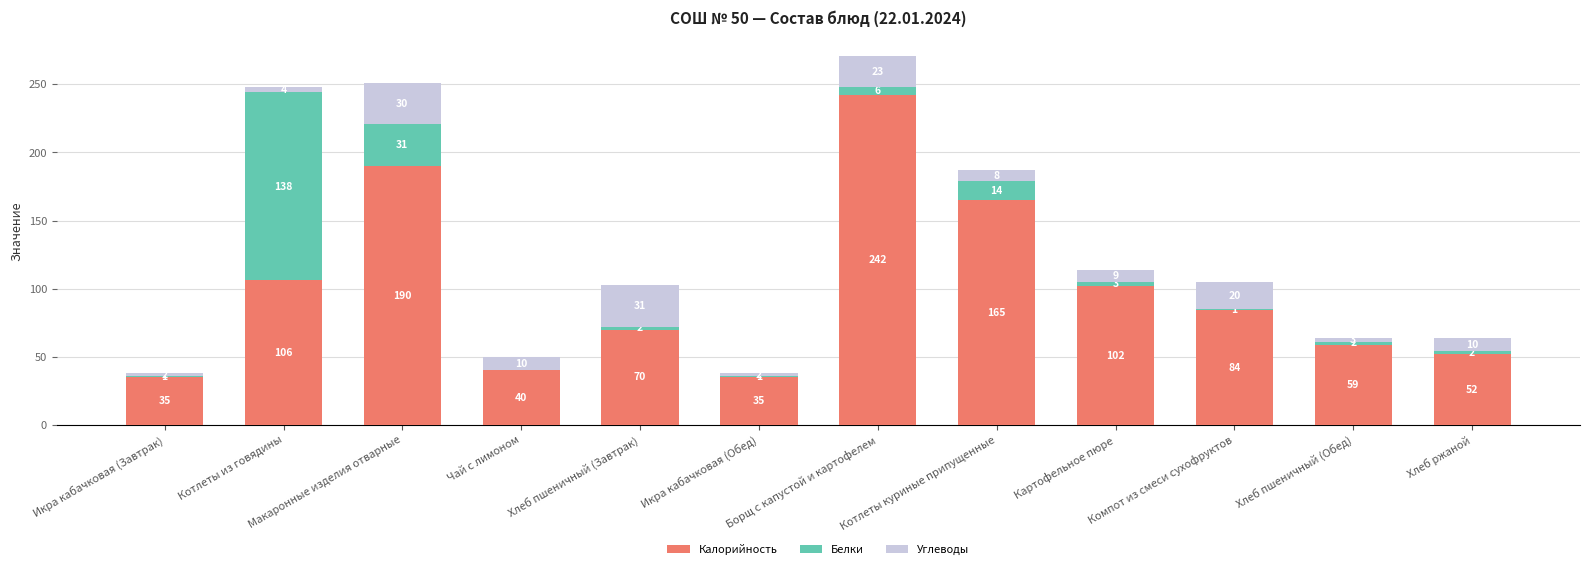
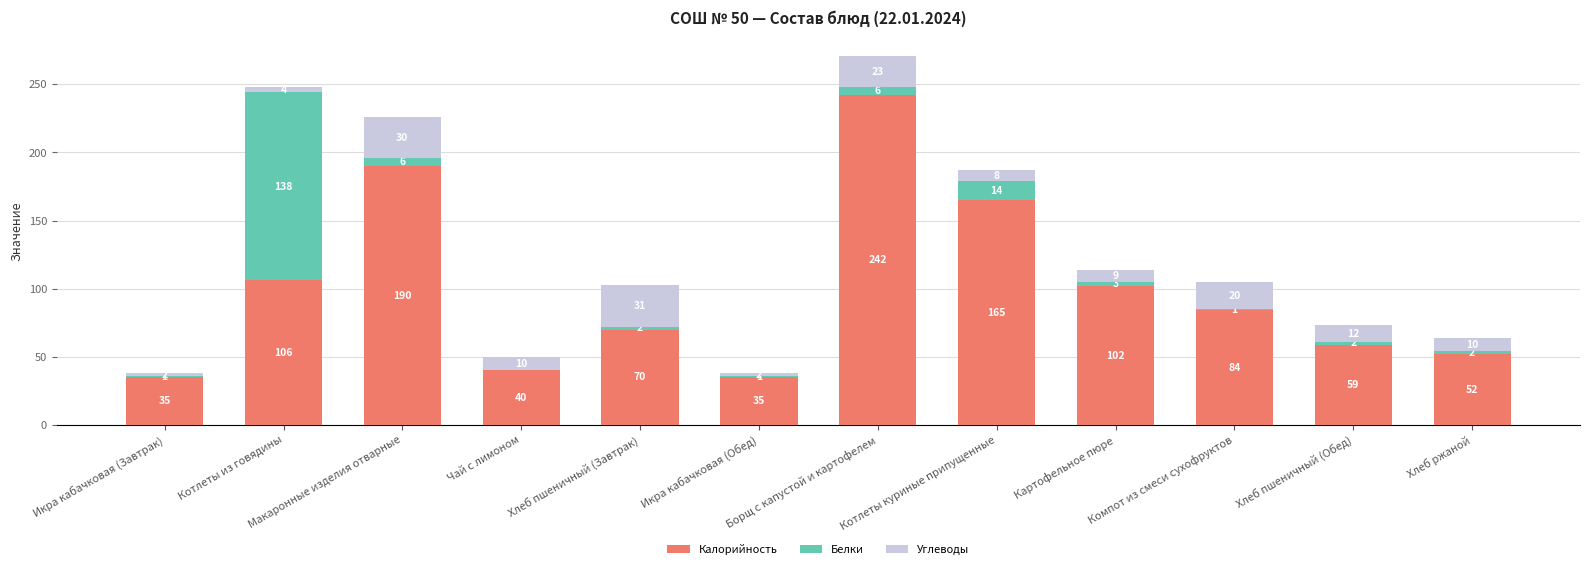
Белки, Макаронные изделия отварные: 31 -> 6
Углеводы, Хлеб пшеничный (Обед): 3 -> 12
